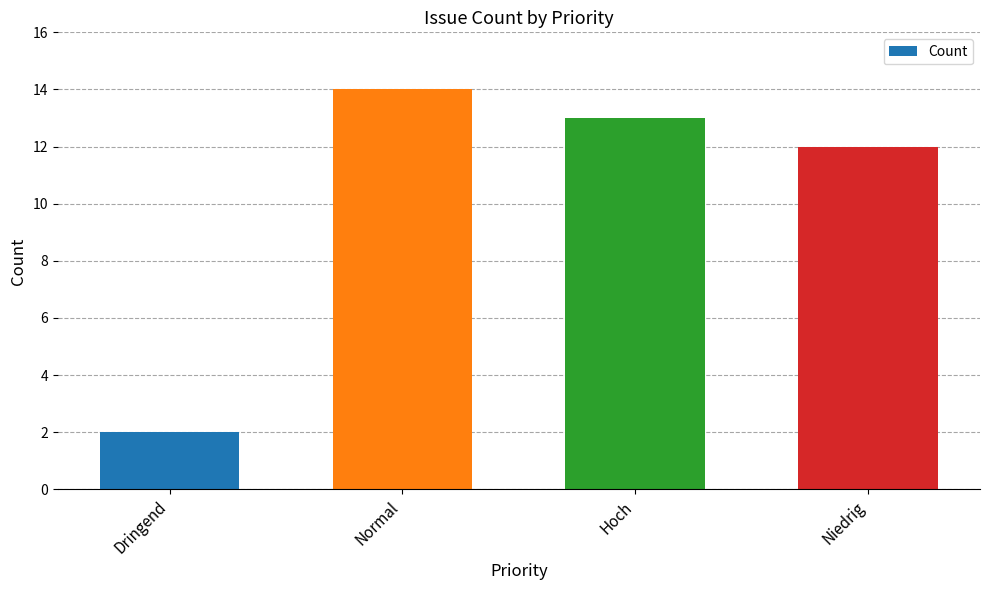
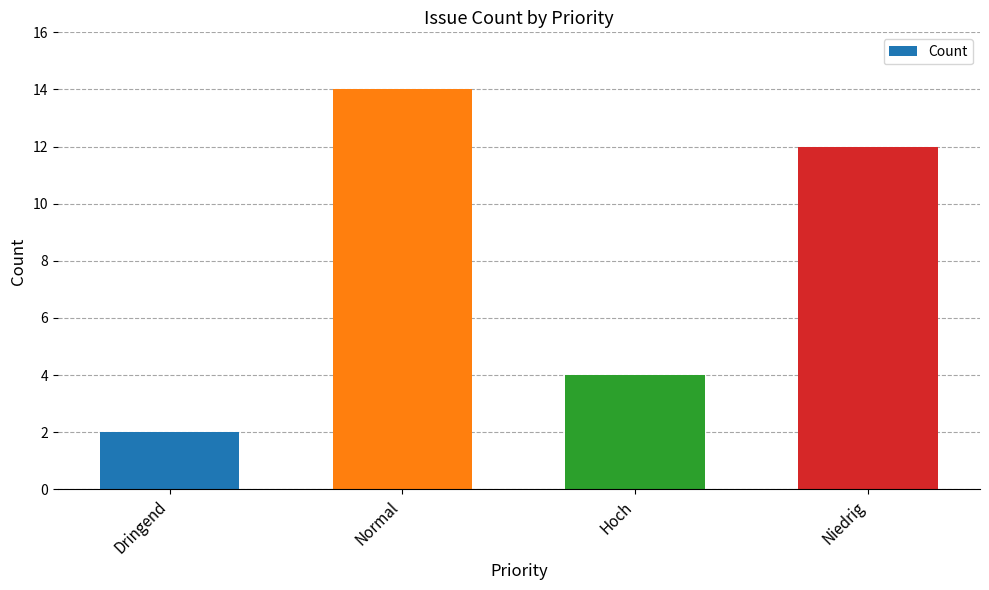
Hoch: 13 -> 4
